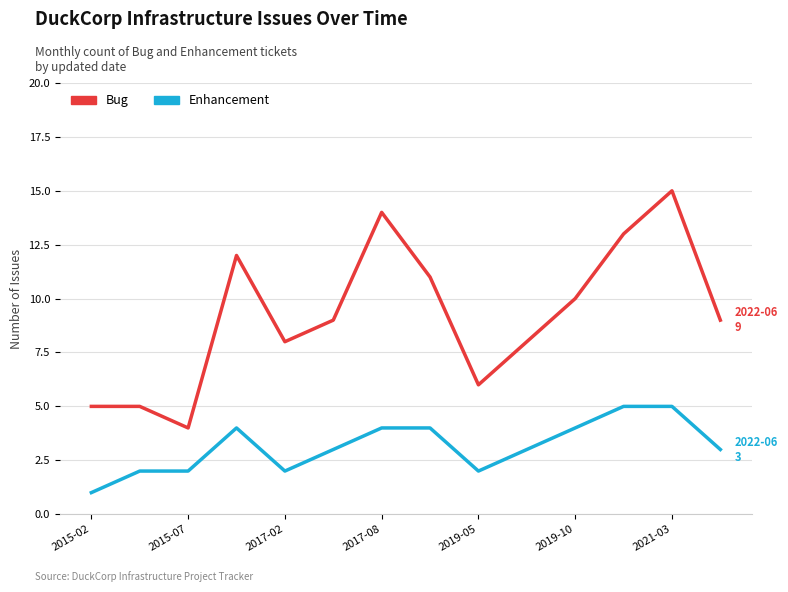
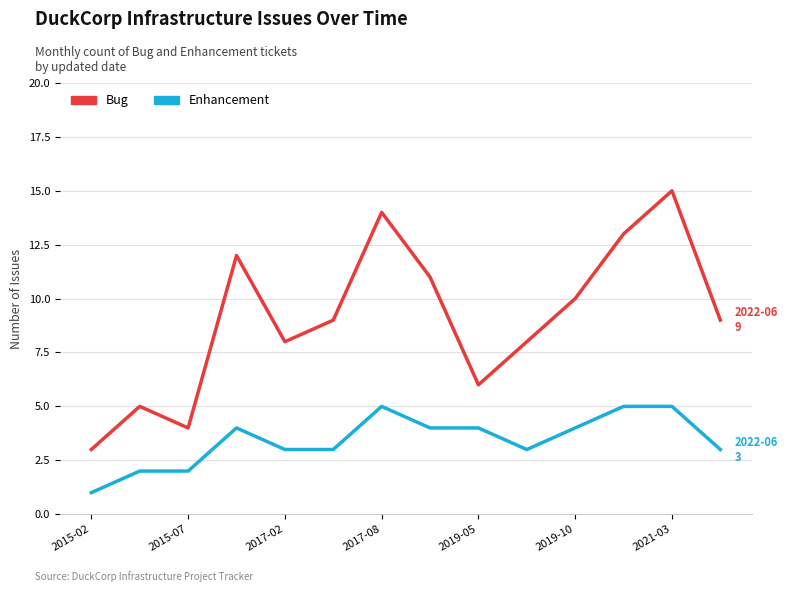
Bug, 2015-02: 5 -> 3
Enhancement, 2017-02: 2 -> 3
Enhancement, 2017-08: 4 -> 5
Enhancement, 2019-05: 2 -> 4
